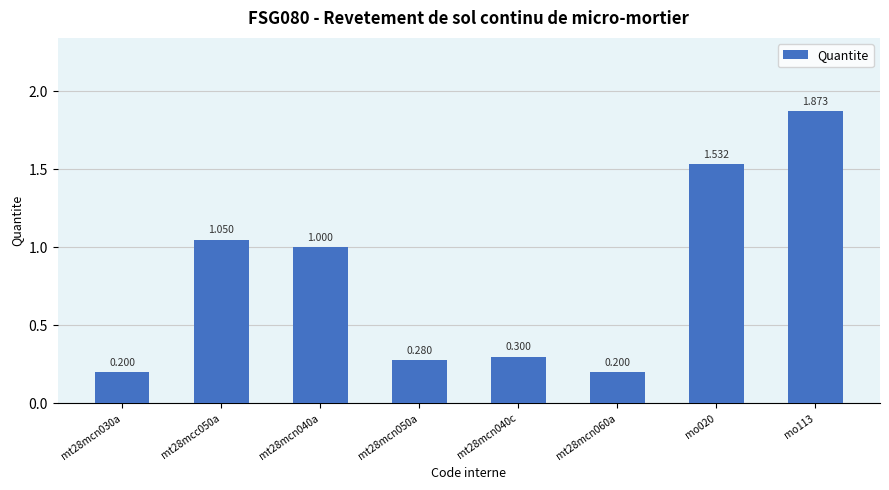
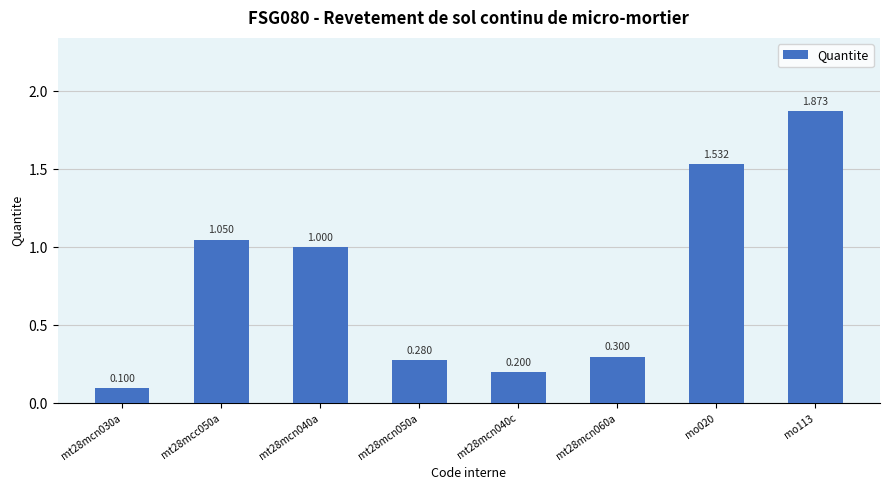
mt28mcn030a: 0.200 -> 0.100
mt28mcn040c: 0.300 -> 0.200
mt28mcn060a: 0.200 -> 0.300
